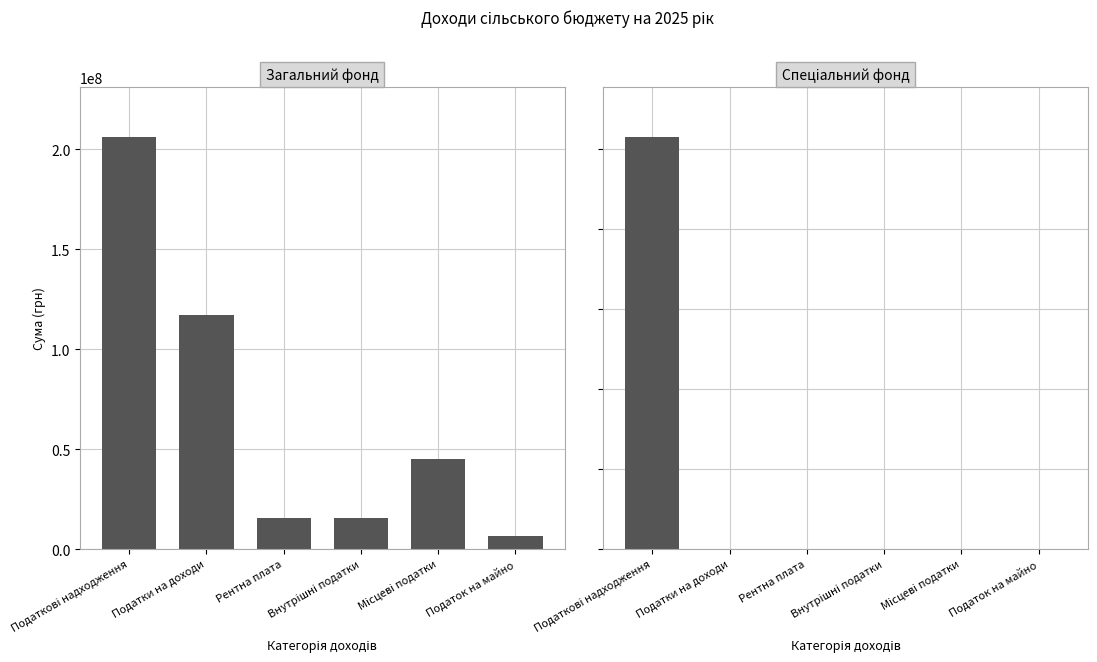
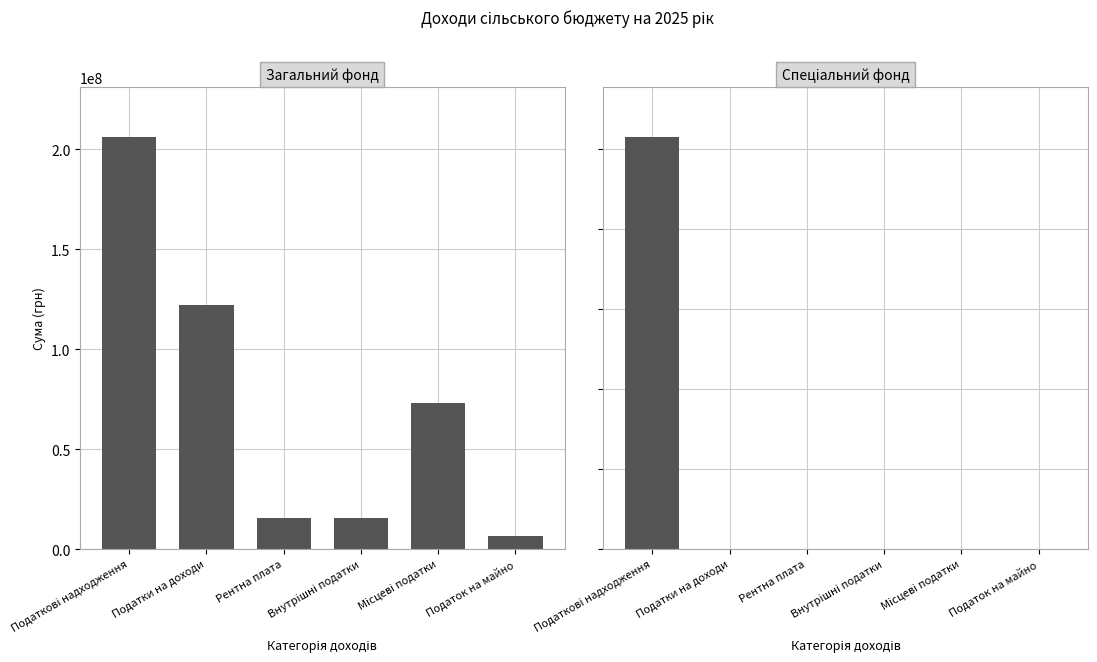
Загальний фонд, Податки на доходи: 117000000 -> 122000000
Загальний фонд, Місцеві податки: 45000000 -> 73000000
